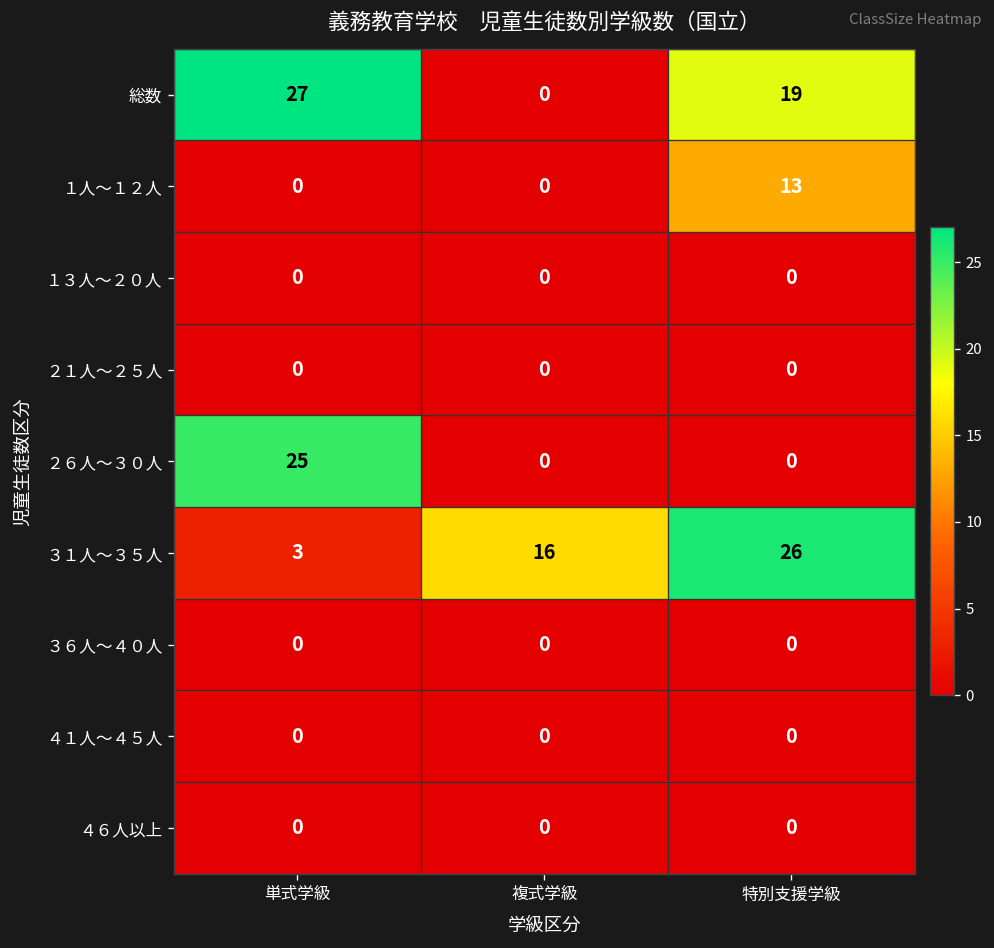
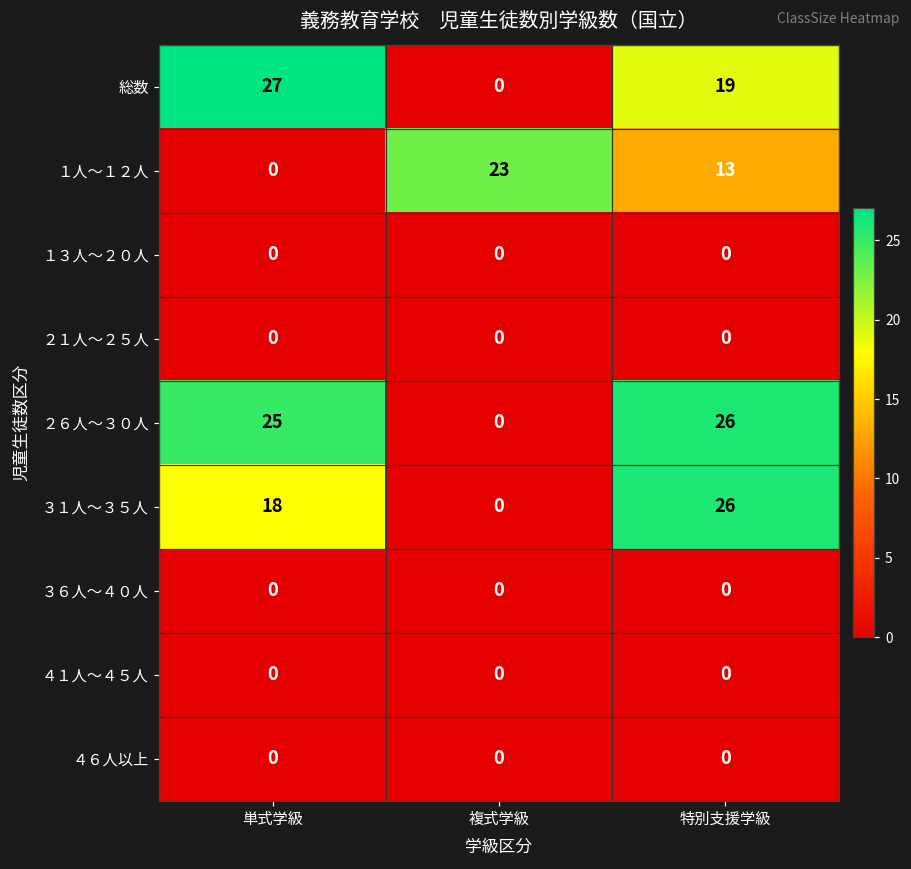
１人～１２人, 複式学級: 0 -> 23
２６人～３０人, 特別支援学級: 0 -> 26
３１人～３５人, 単式学級: 3 -> 18
３１人～３５人, 複式学級: 16 -> 0
